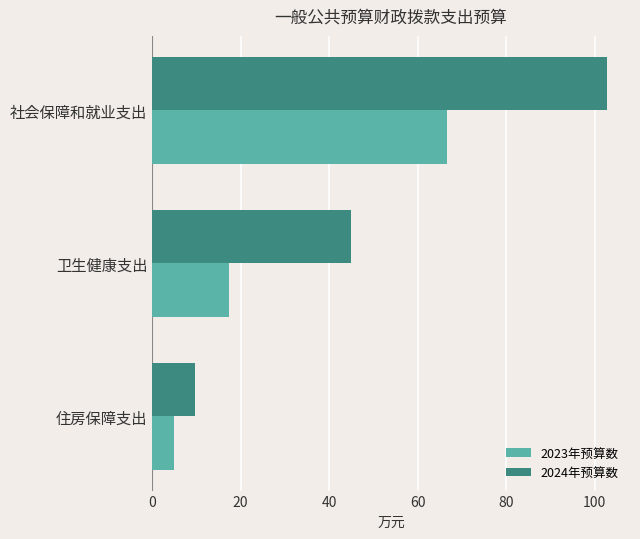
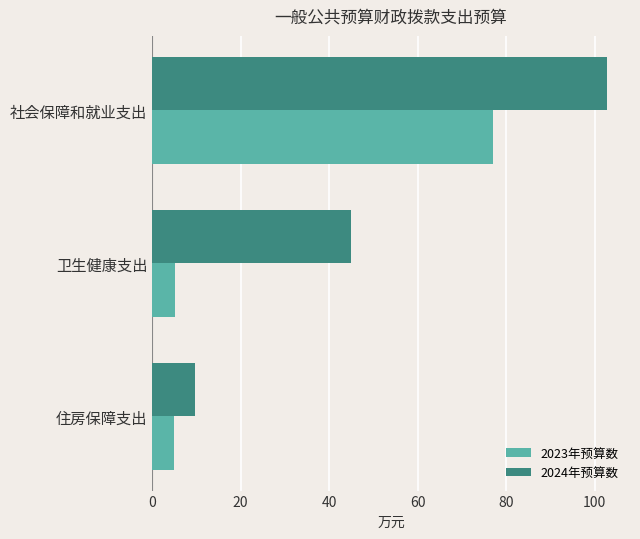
2023年预算数, 社会保障和就业支出: 67 -> 77
2023年预算数, 卫生健康支出: 17 -> 5
